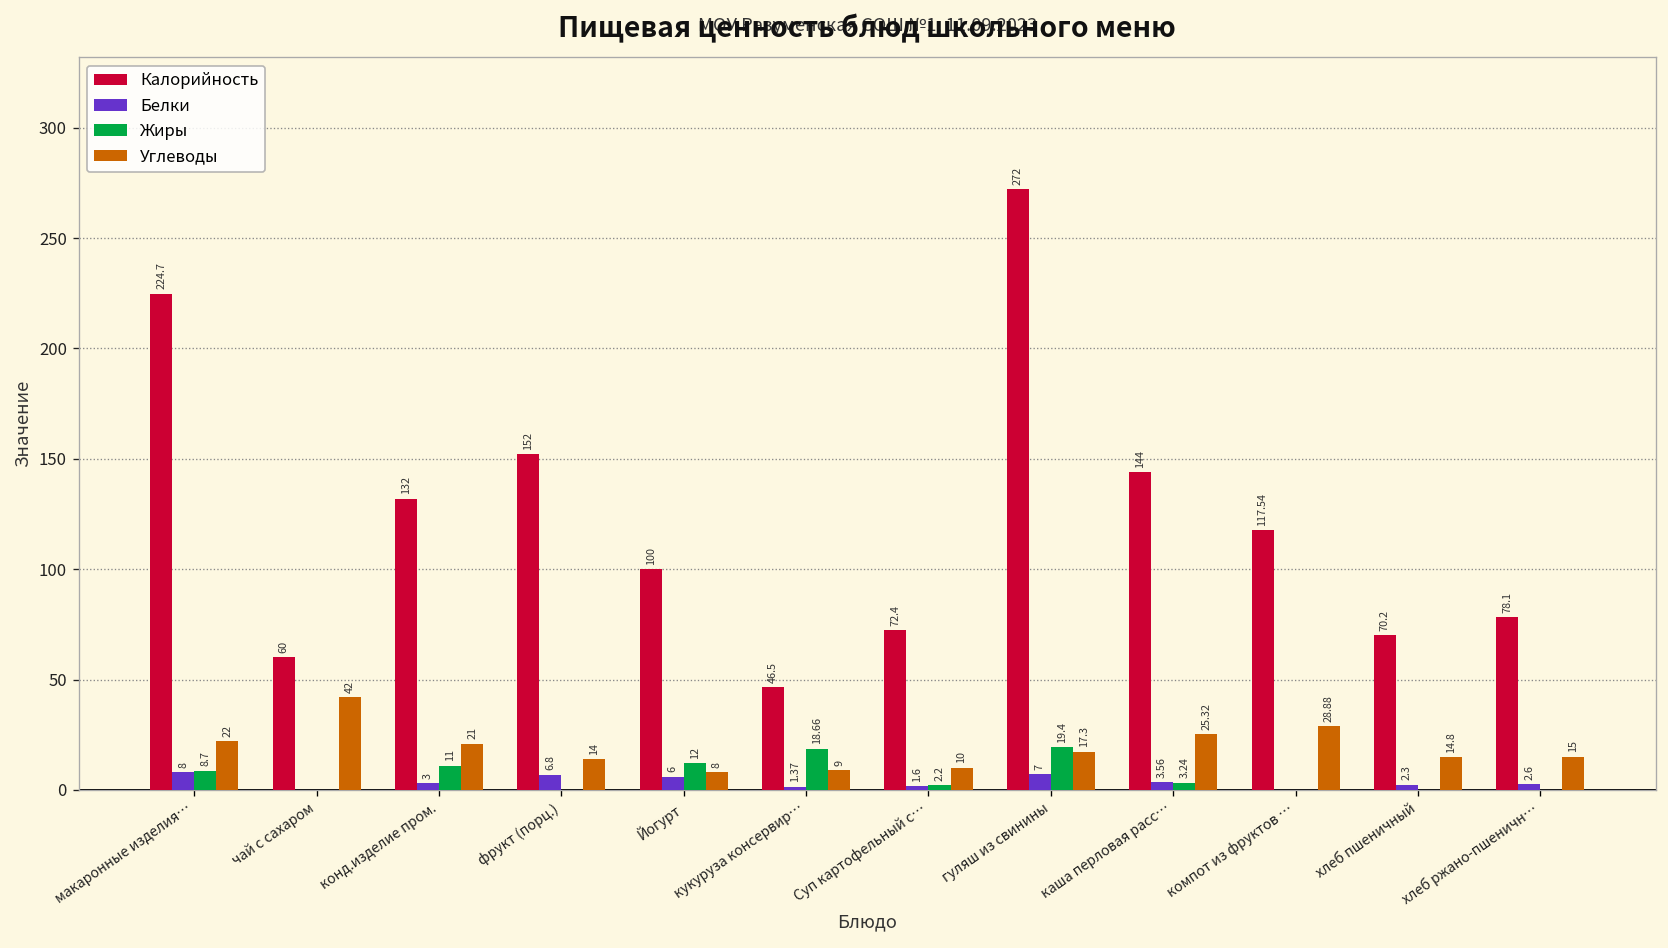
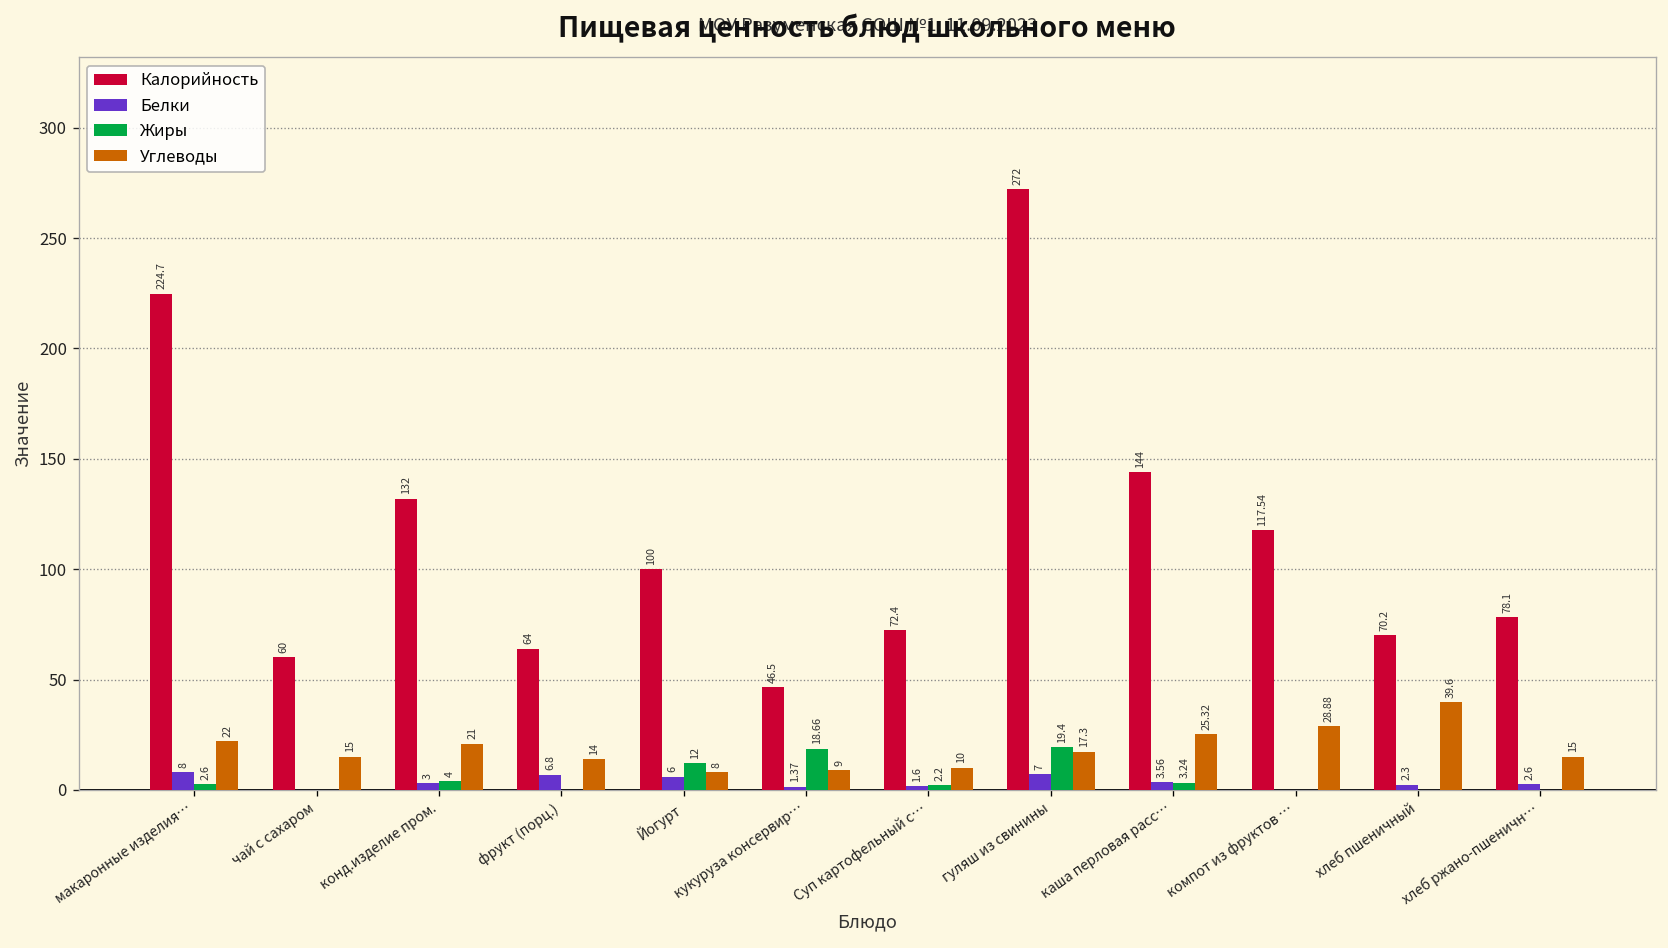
Жиры, макаронные изделия…: 8.7 -> 2.6
Углеводы, чай с сахаром: 42 -> 15
Жиры, конд.изделие пром.: 11 -> 4
Калорийность, фрукт (порц.): 152 -> 64
Углеводы, хлеб пшеничный: 14.8 -> 39.6
